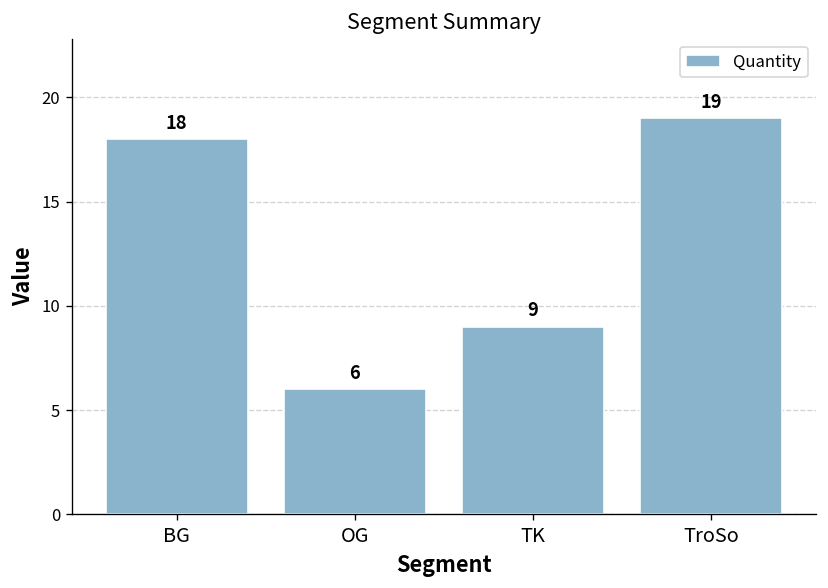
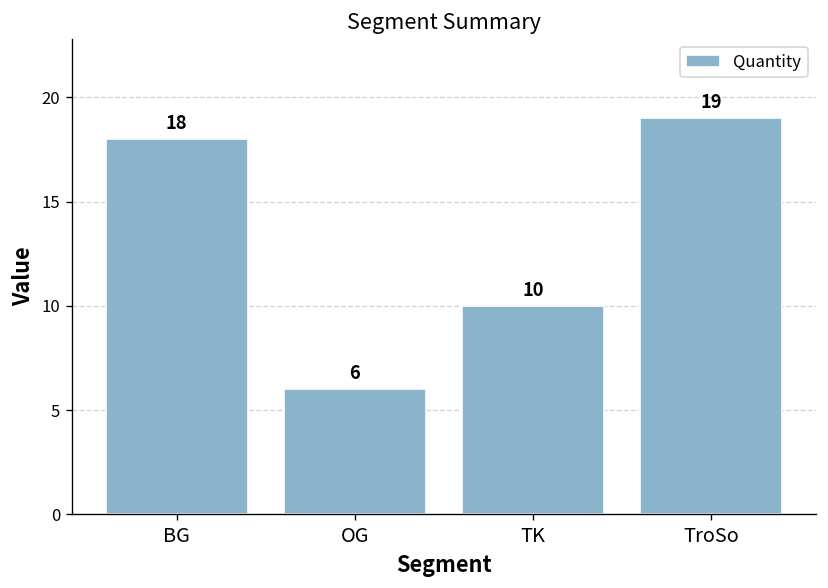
TK: 9 -> 10
